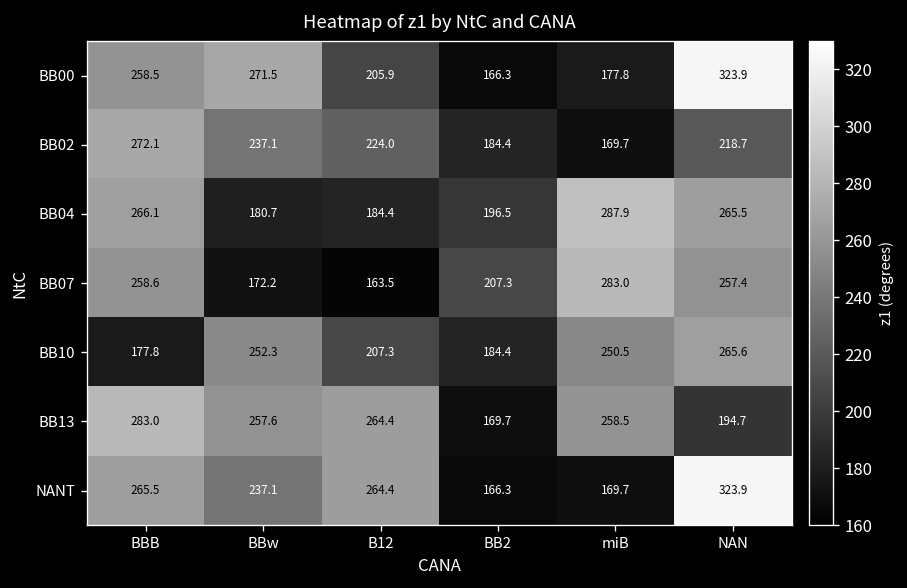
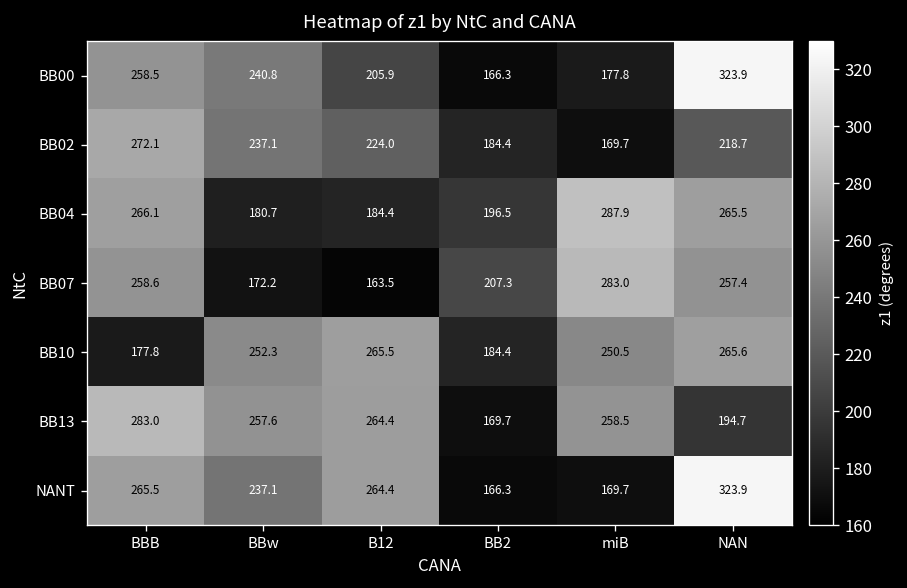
BB00, BBw: 271.5 -> 240.8
BB10, B12: 207.3 -> 265.5
